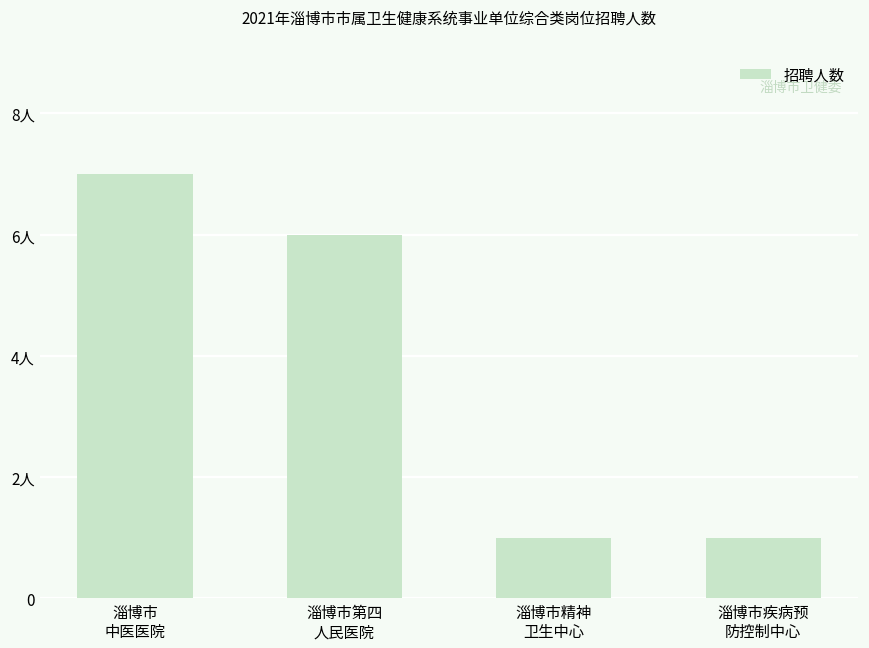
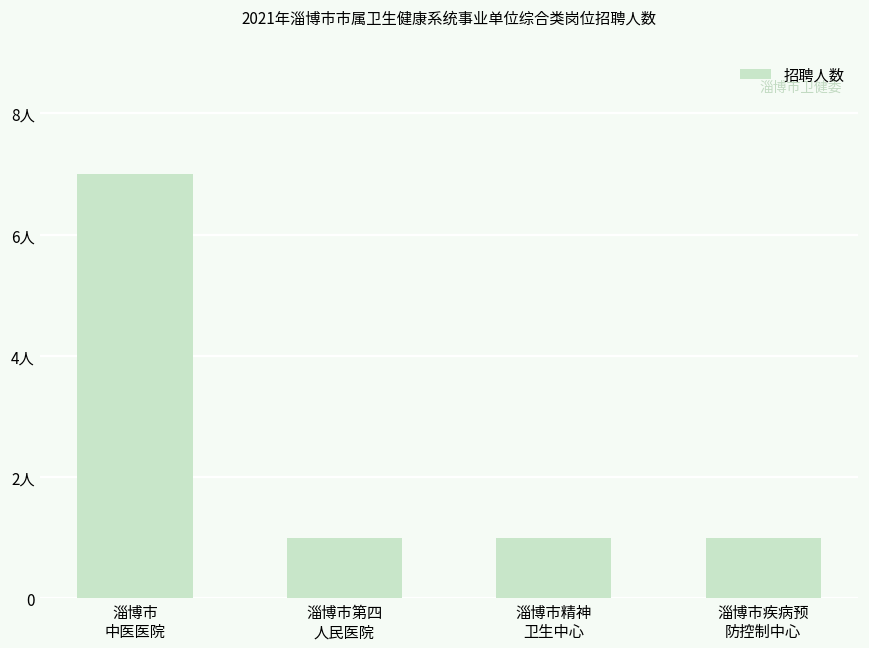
淄博市第四 人民医院: 6人 -> 1人
